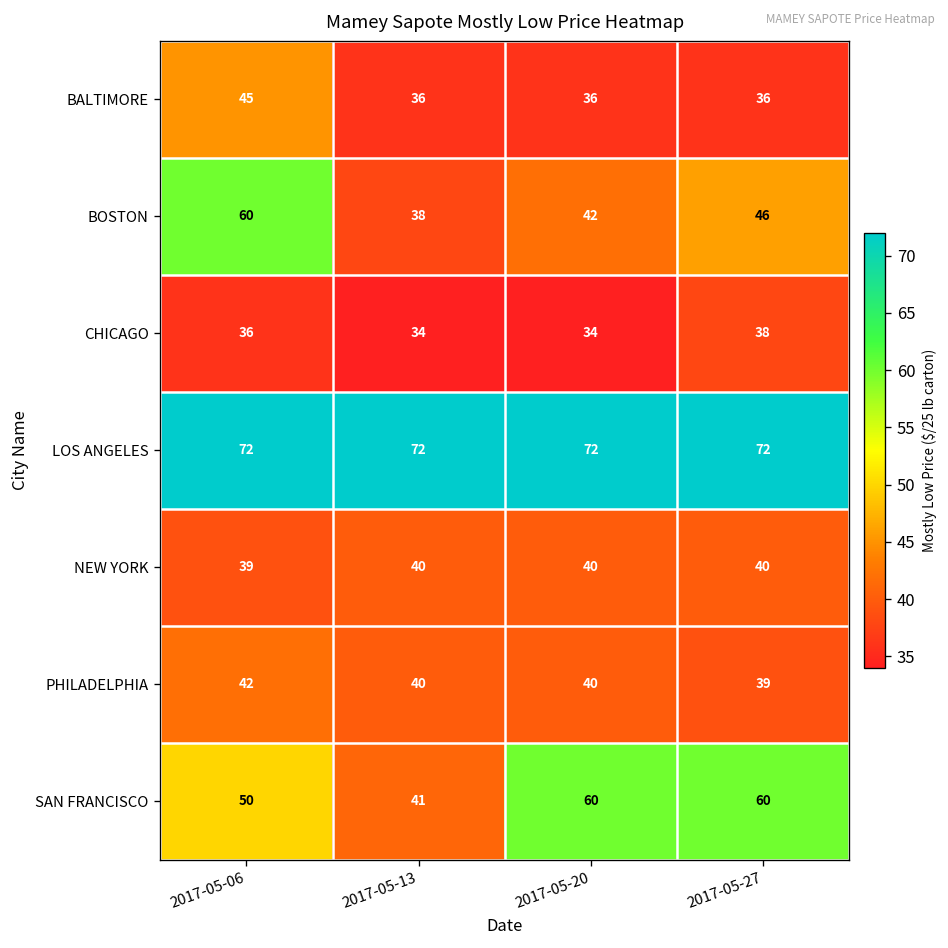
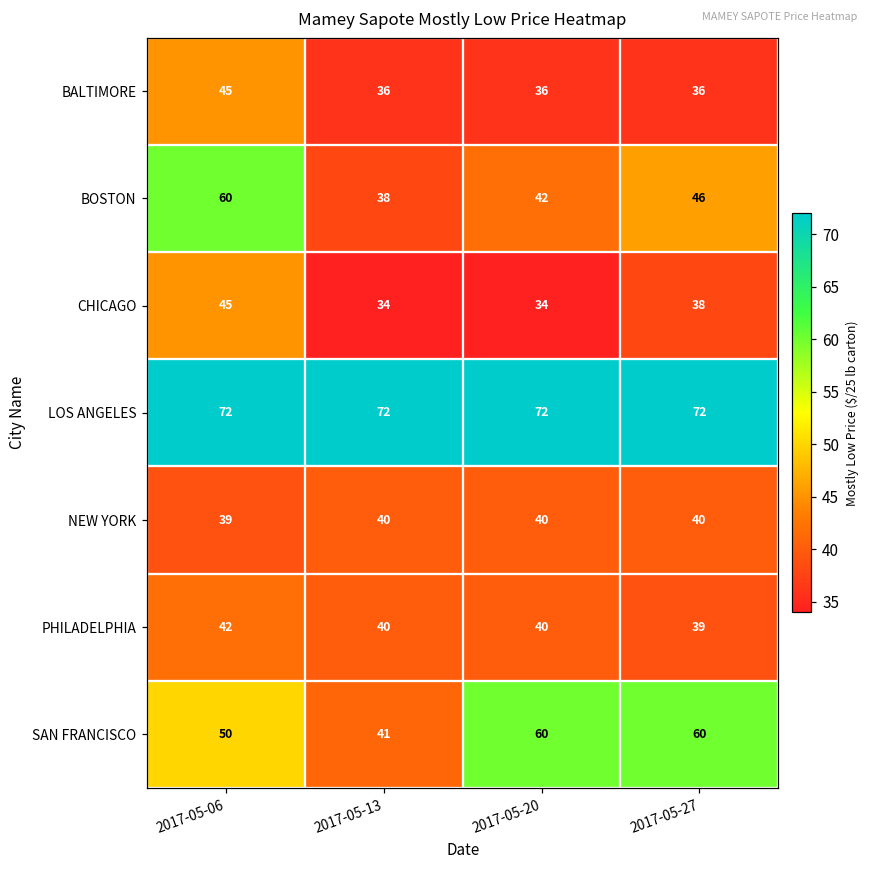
CHICAGO, 2017-05-06: 36 -> 45
